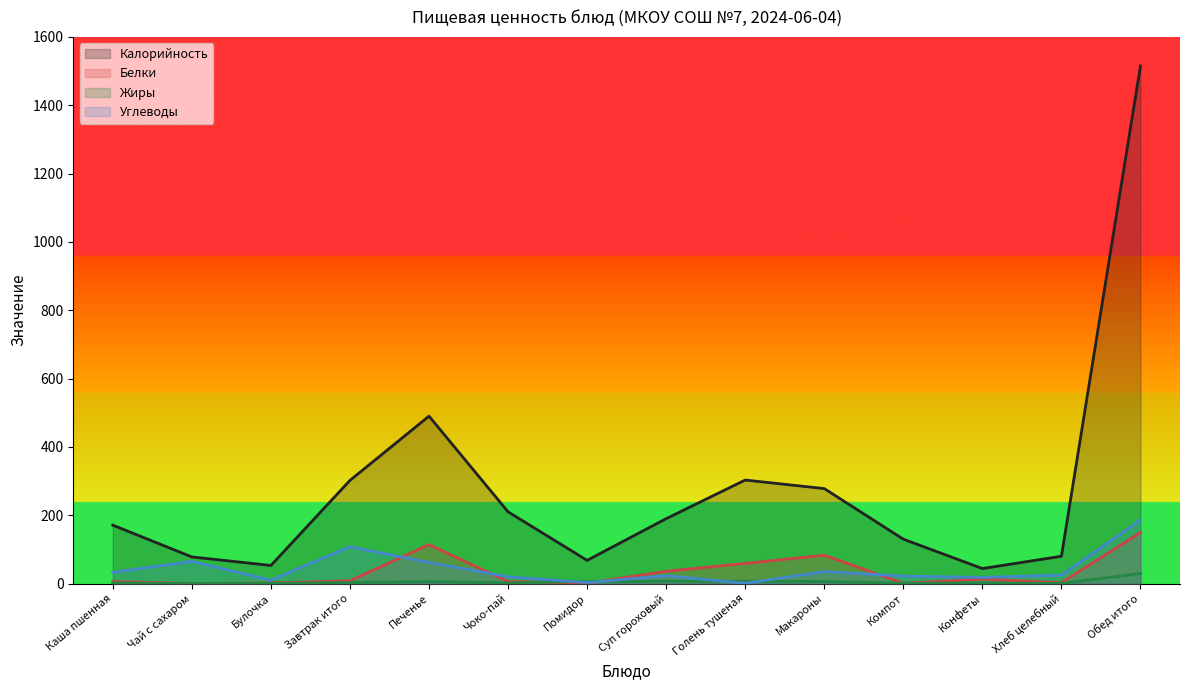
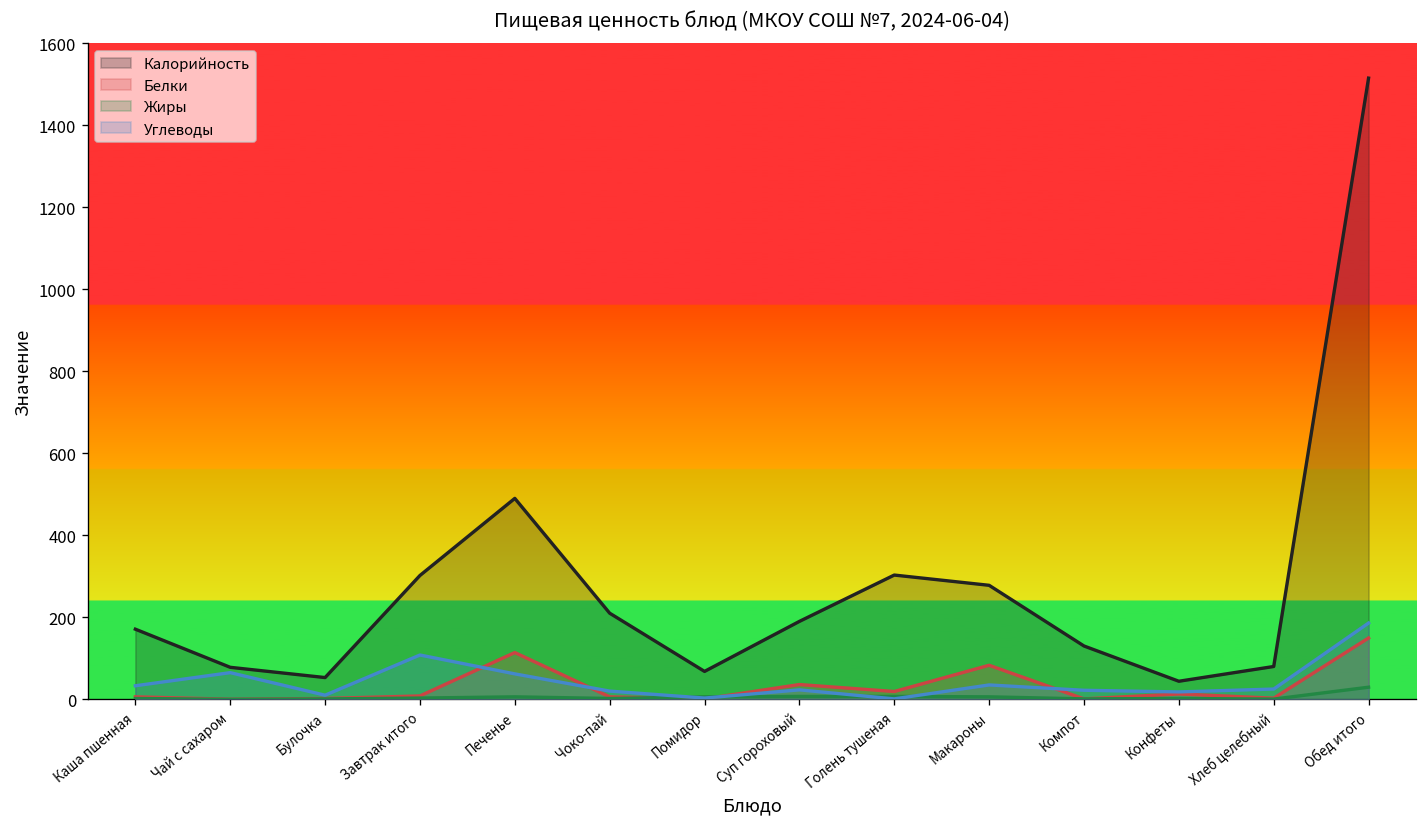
Белки, Голень тушеная: 60 -> 20
